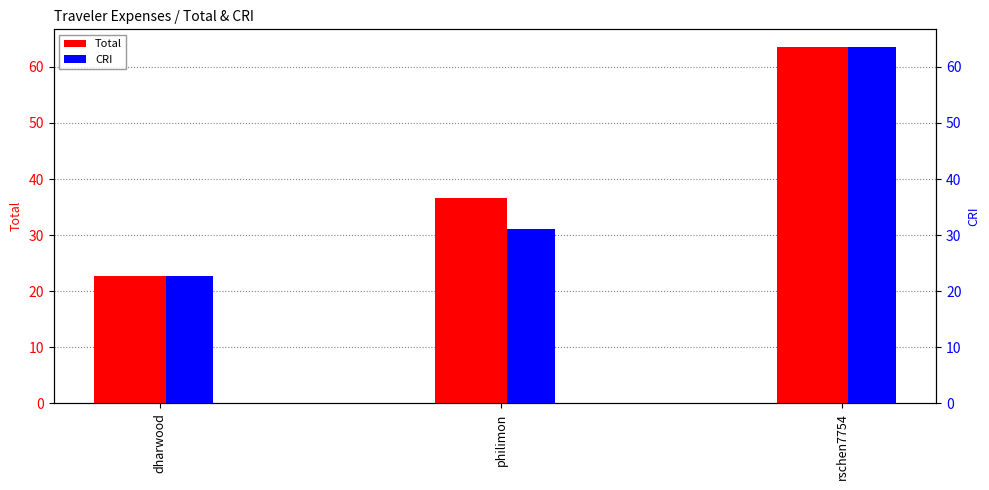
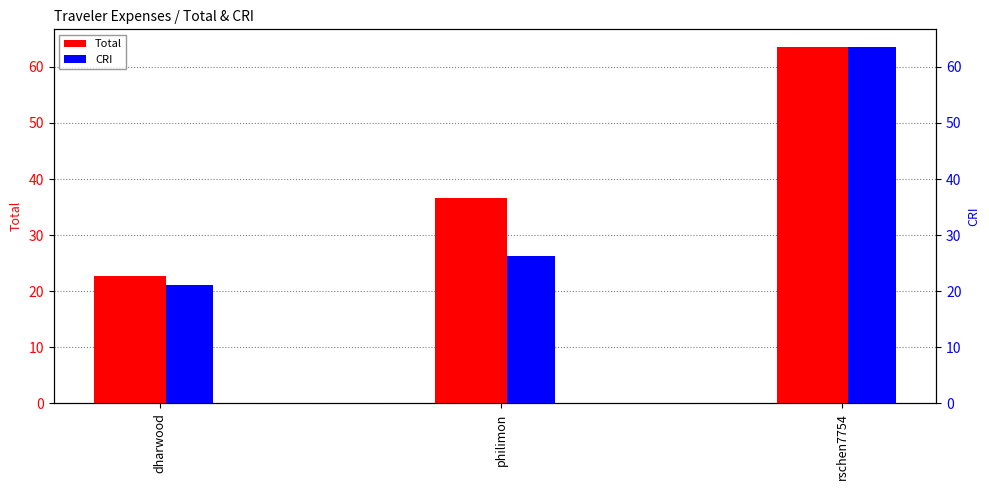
CRI, dharwood: 23 -> 21
CRI, philimon: 31 -> 26
